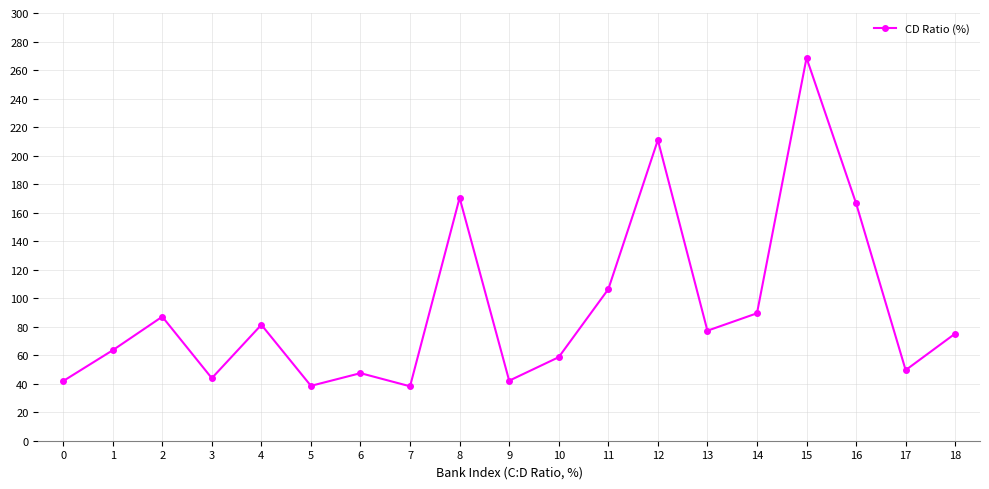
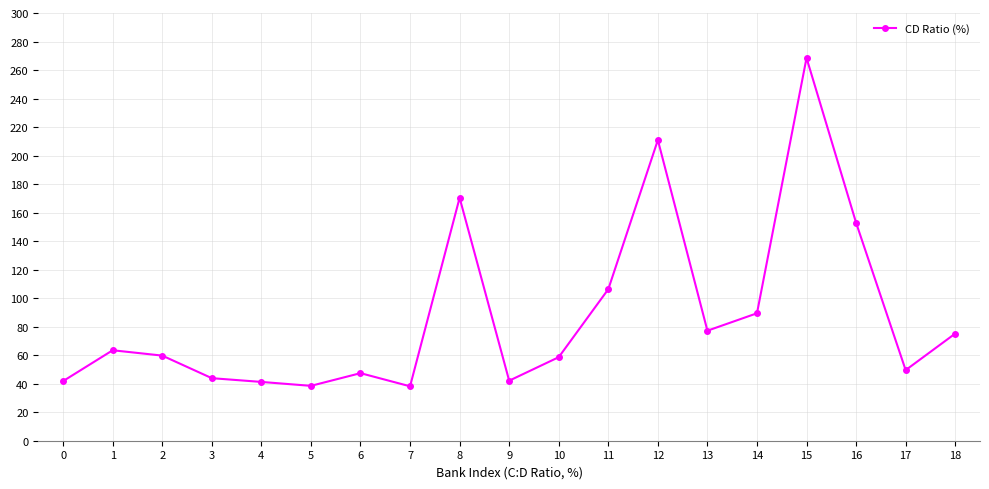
2: 87 -> 60
4: 81 -> 41
16: 166 -> 153
